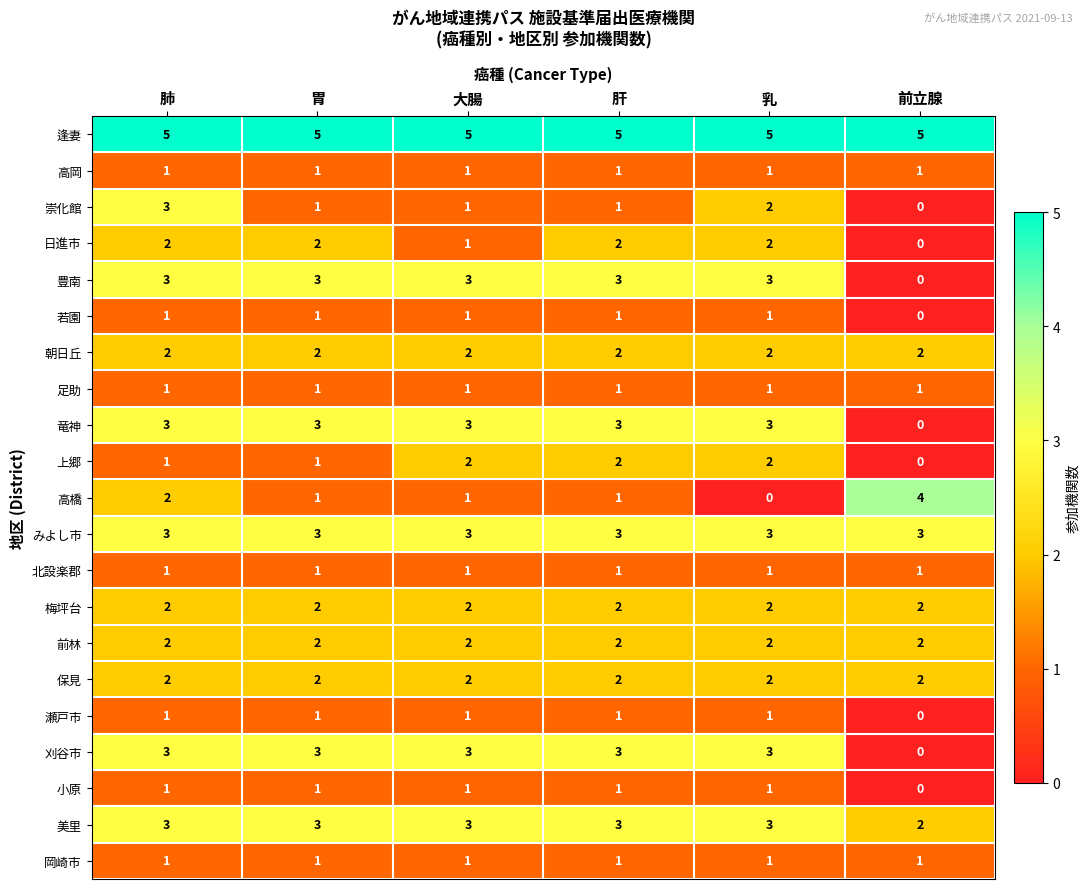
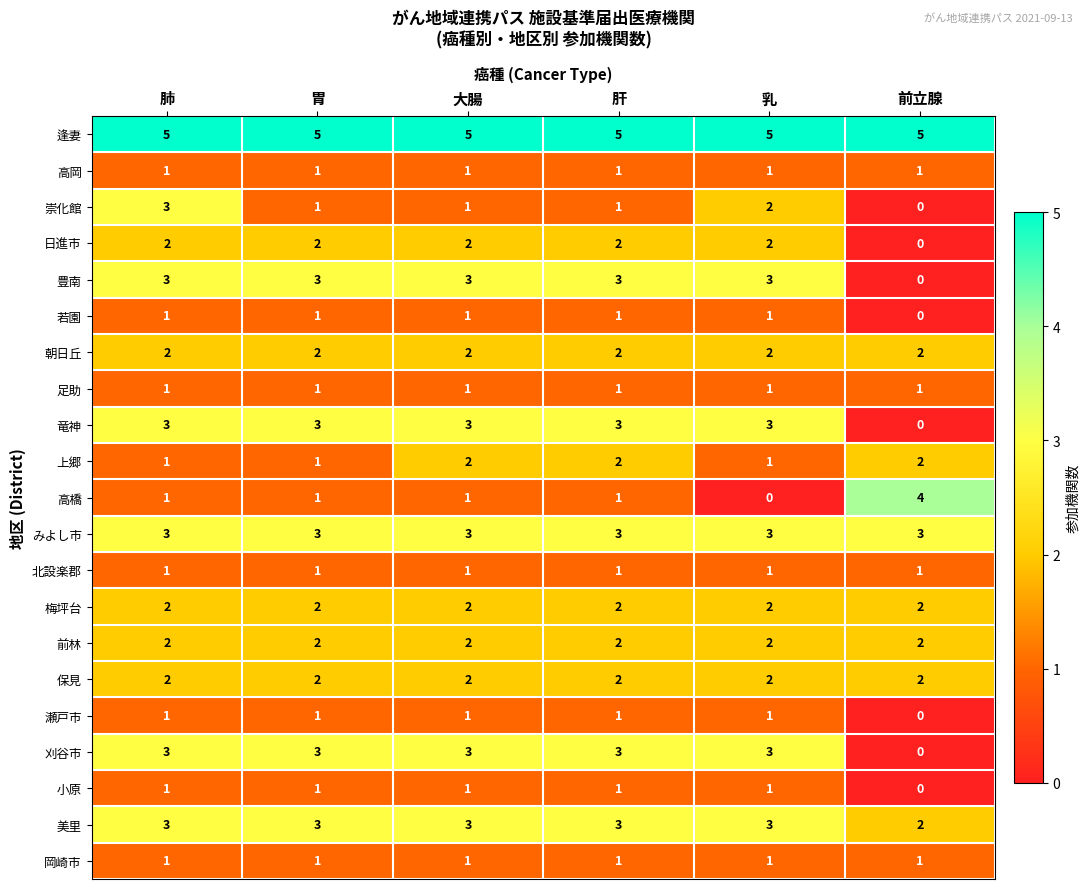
日進市, 大腸: 1 -> 2
上郷, 乳: 2 -> 1
上郷, 前立腺: 0 -> 2
高橋, 肺: 2 -> 1
